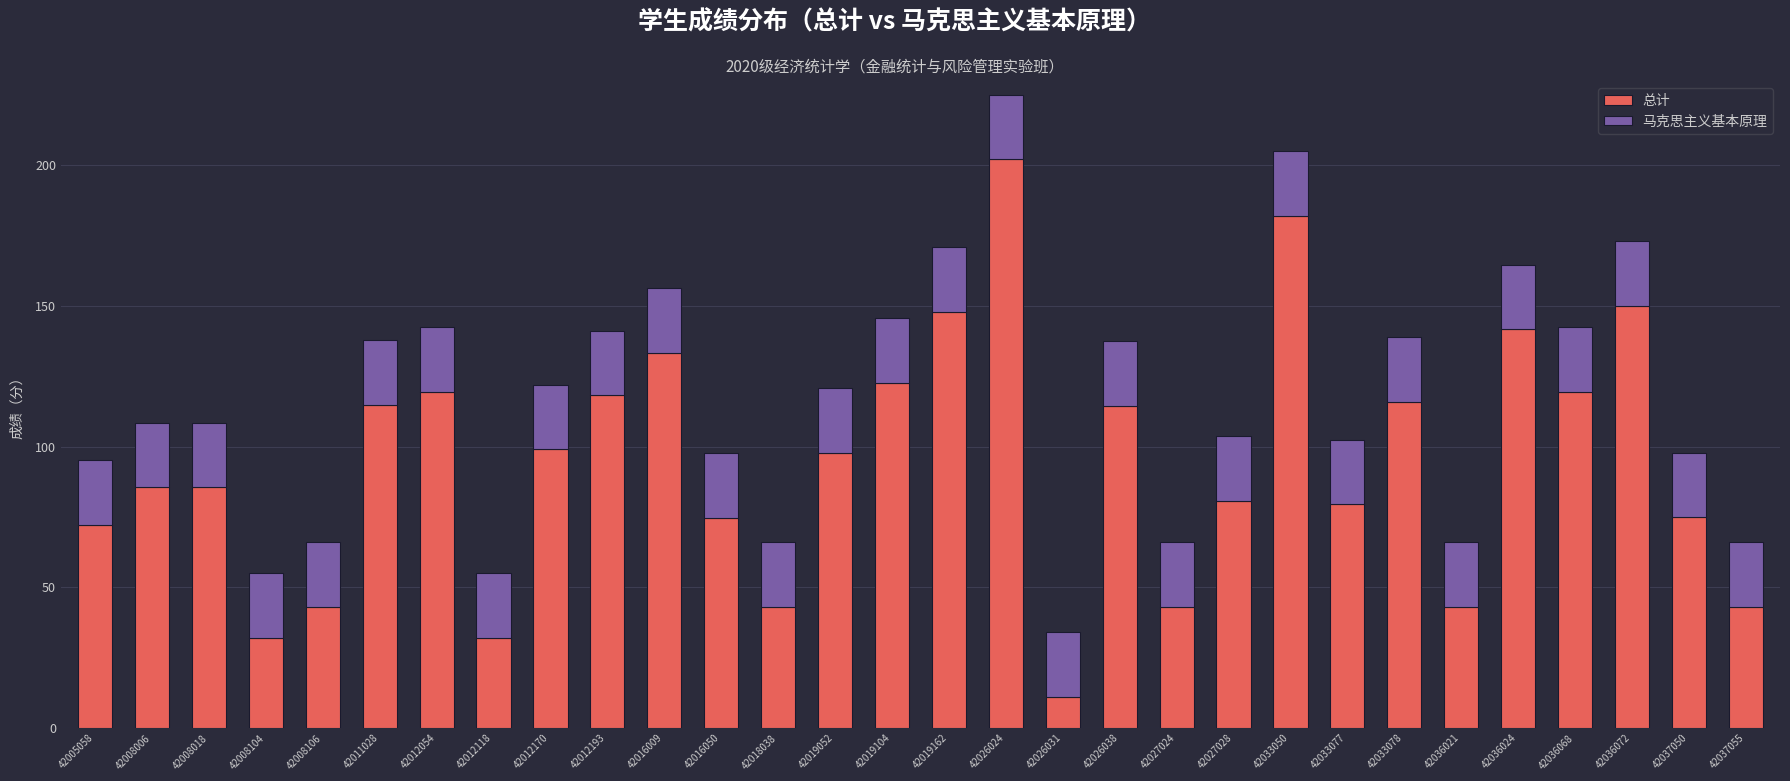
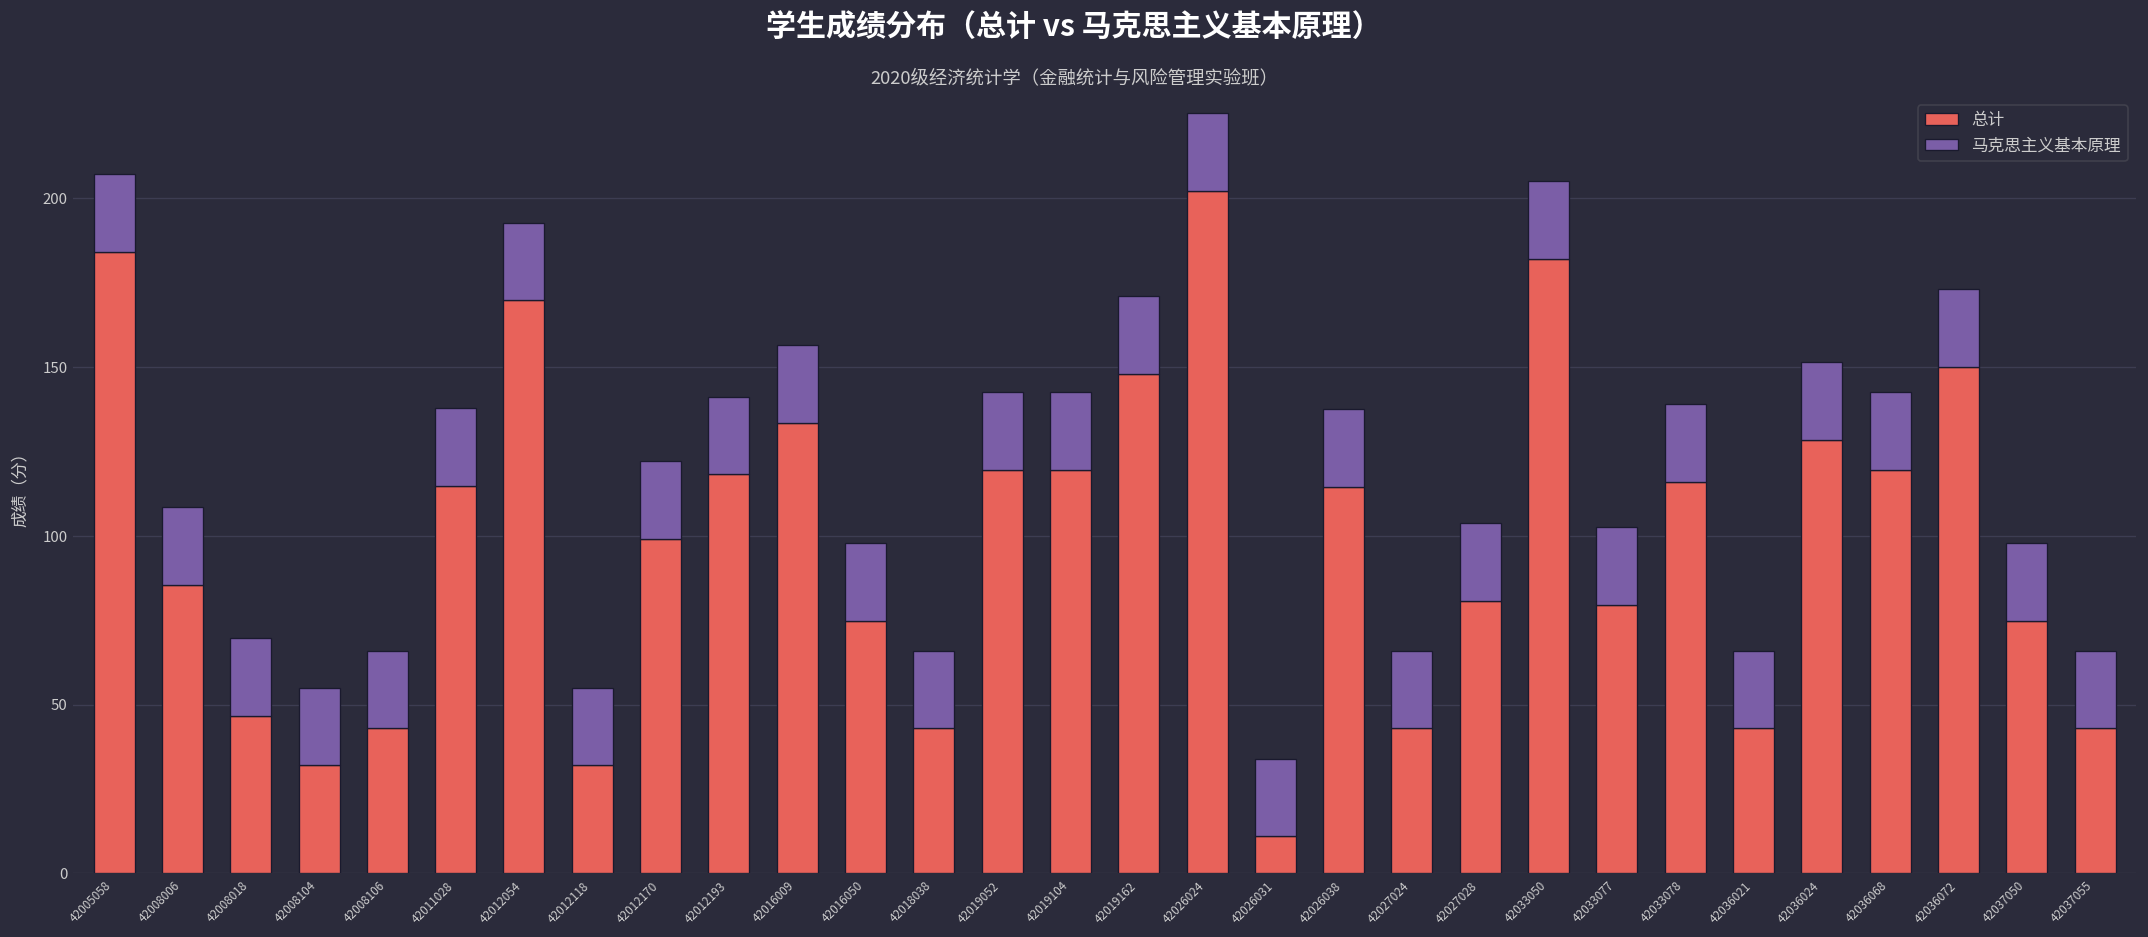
总计, 42005058: 72 -> 184
总计, 42008018: 86 -> 47
总计, 42012054: 120 -> 170
总计, 42019052: 98 -> 120
总计, 42019104: 123 -> 120
总计, 42036024: 142 -> 128
